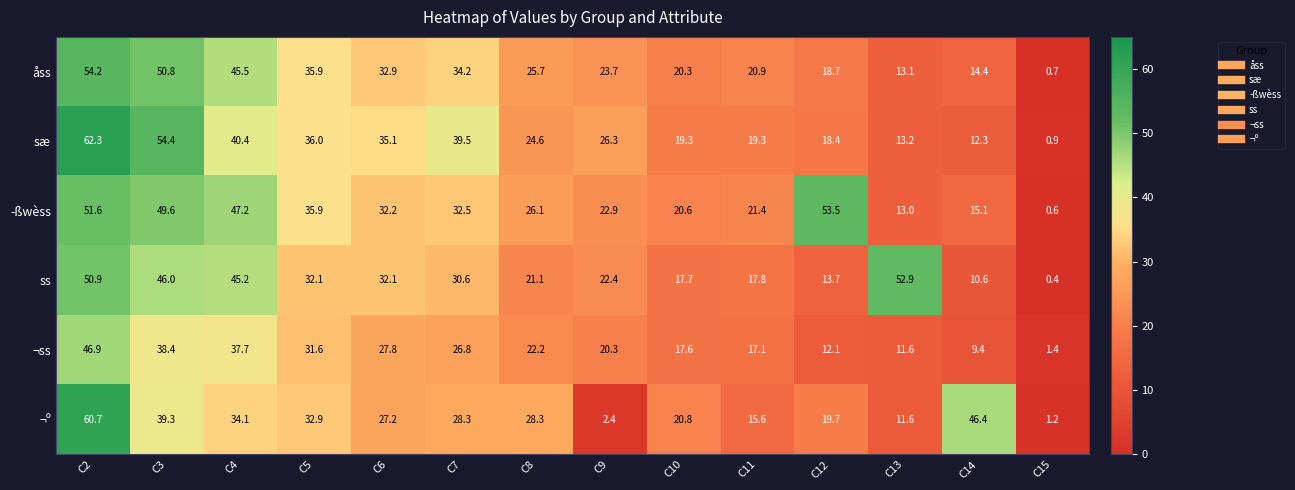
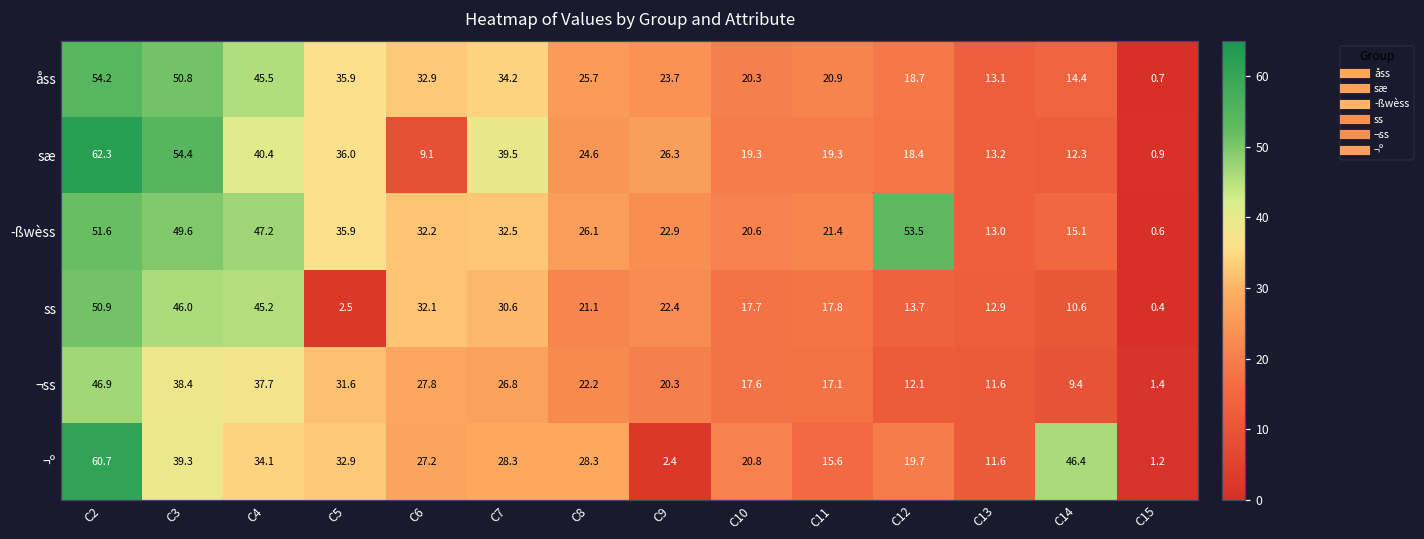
sæ, C6: 35.1 -> 9.1
ss, C5: 32.1 -> 2.5
ss, C13: 52.9 -> 12.9
